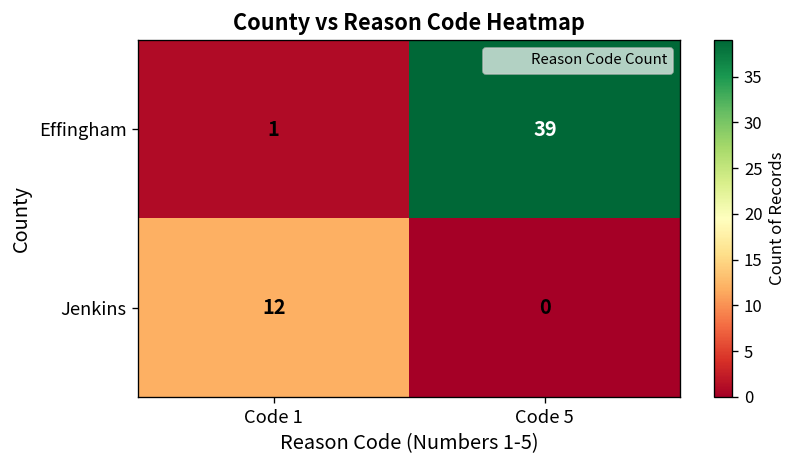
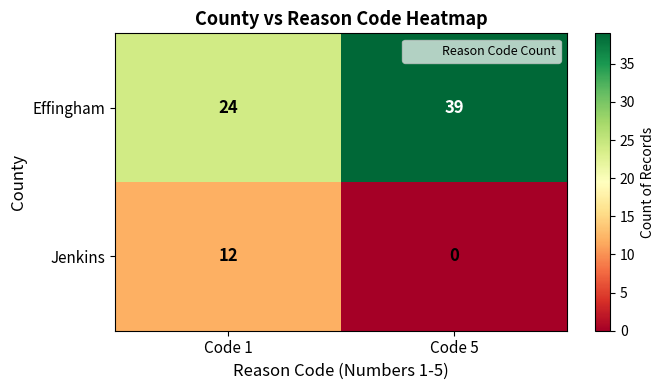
Effingham, Code 1: 1 -> 24
